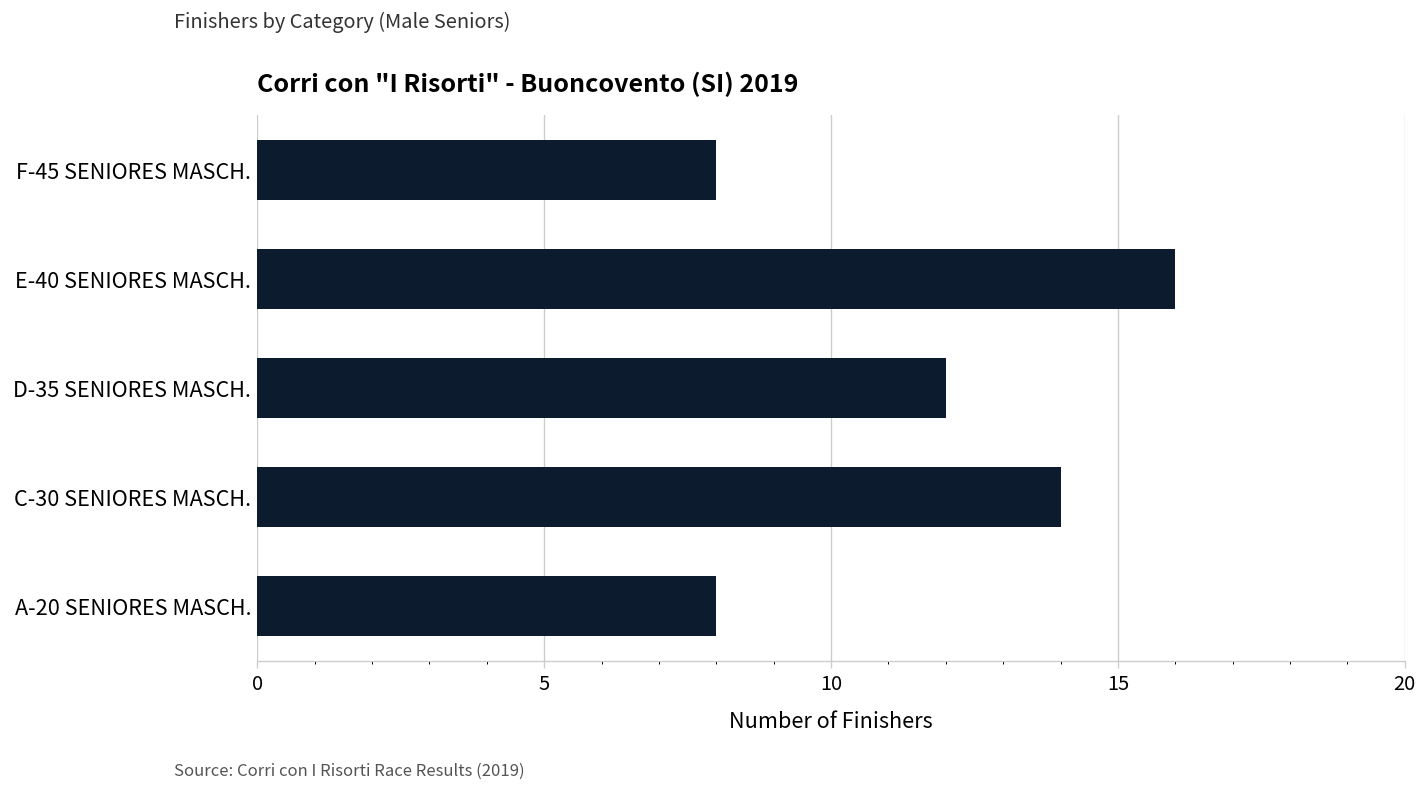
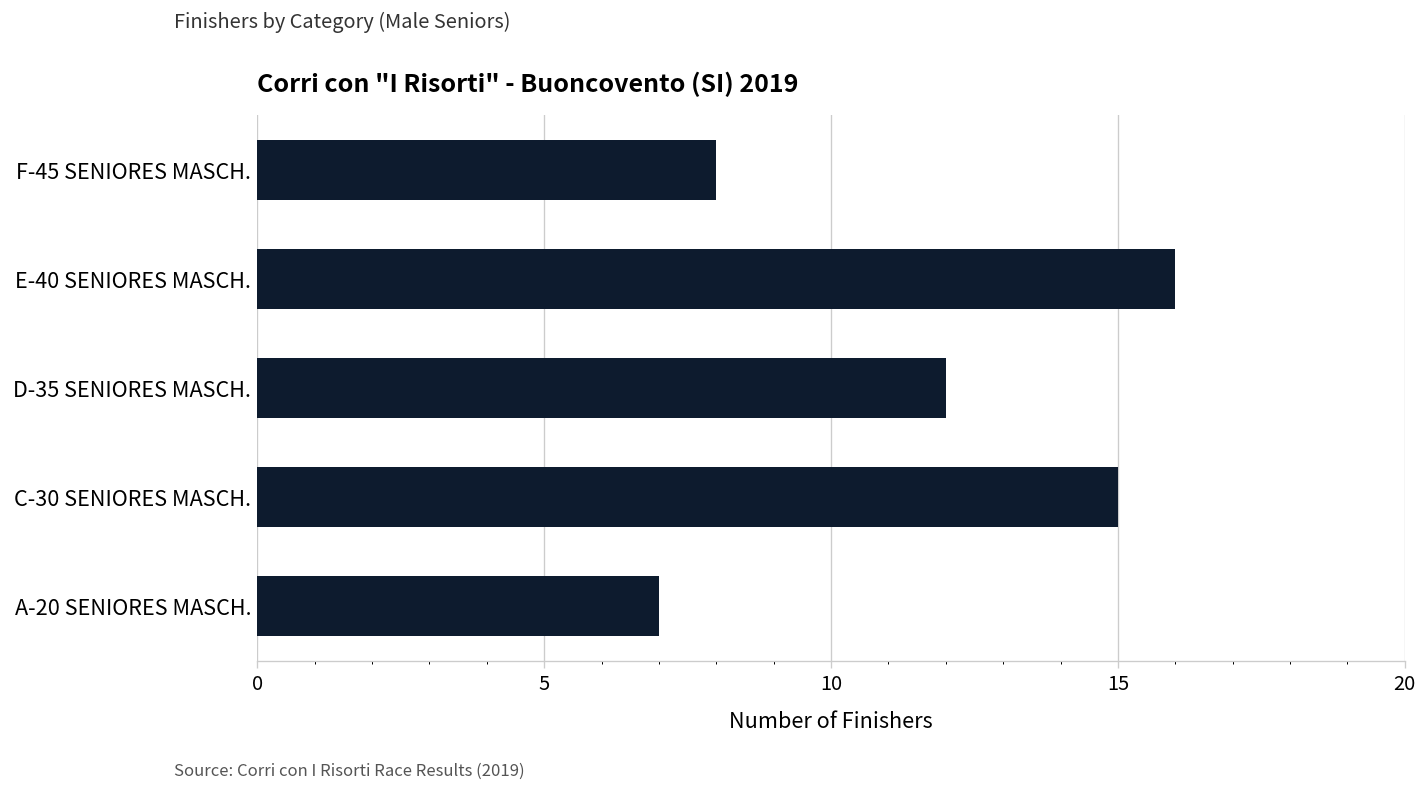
C-30 SENIORES MASCH.: 14 -> 15
A-20 SENIORES MASCH.: 8 -> 7
